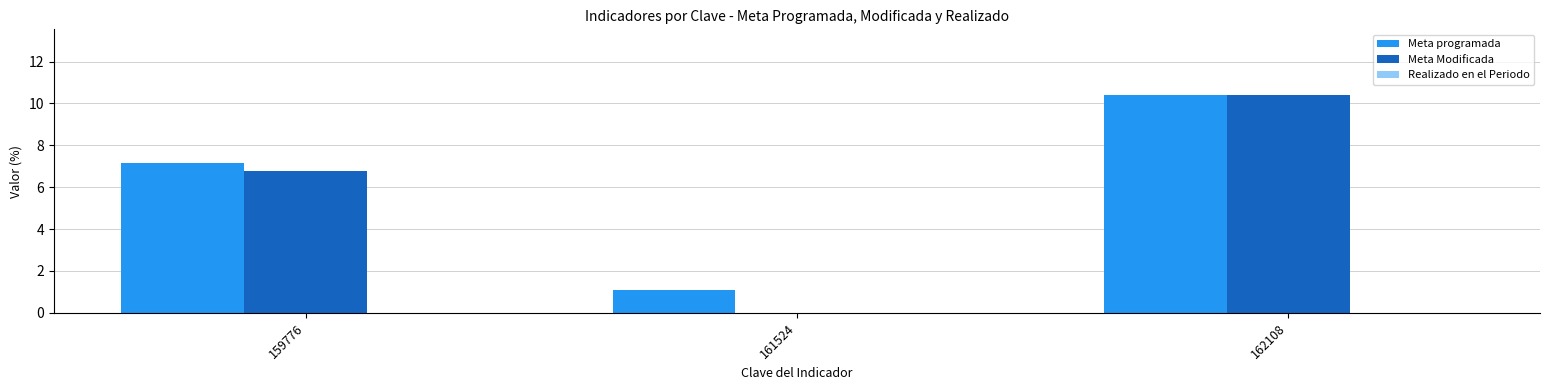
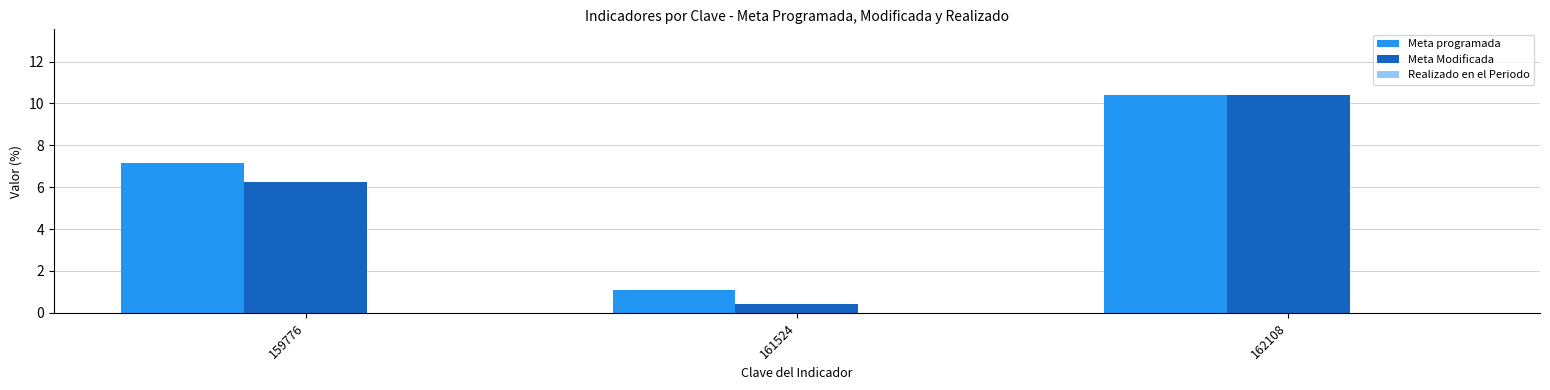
Meta Modificada, 159776: 6.8 -> 6.3
Meta Modificada, 161524: 0.0 -> 0.4
